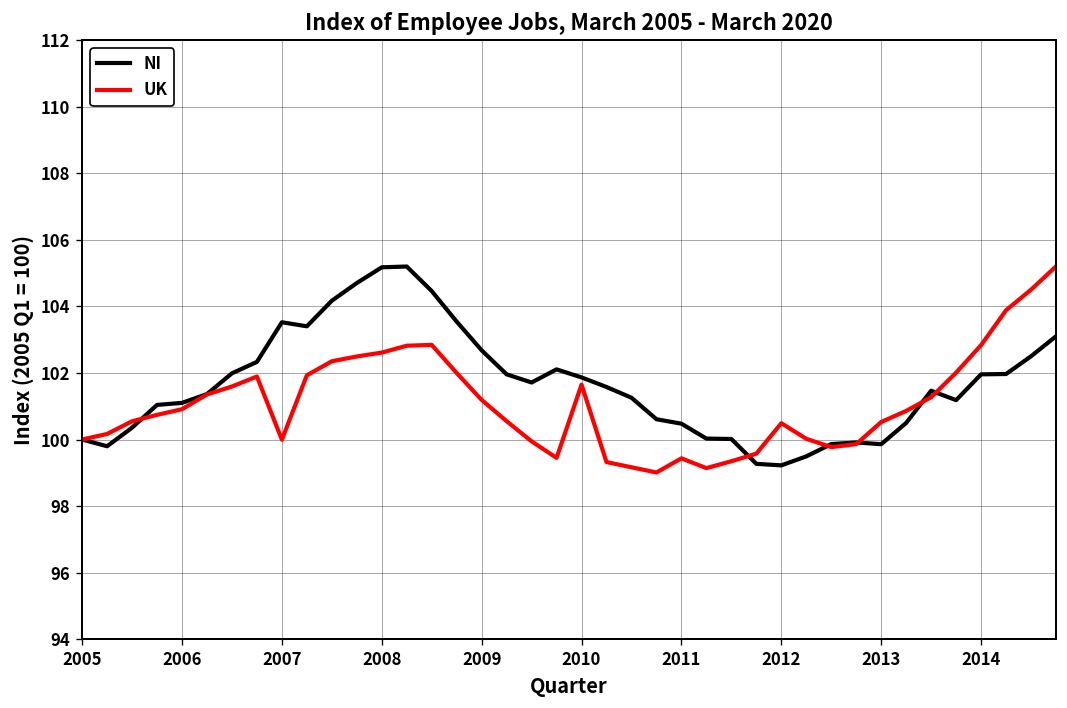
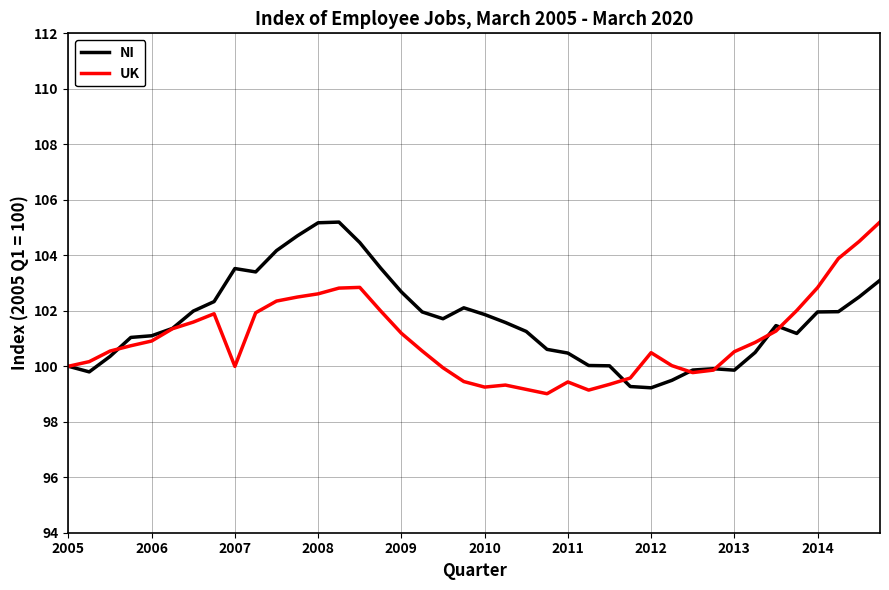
UK, 2010: 101.6 -> 99.2
